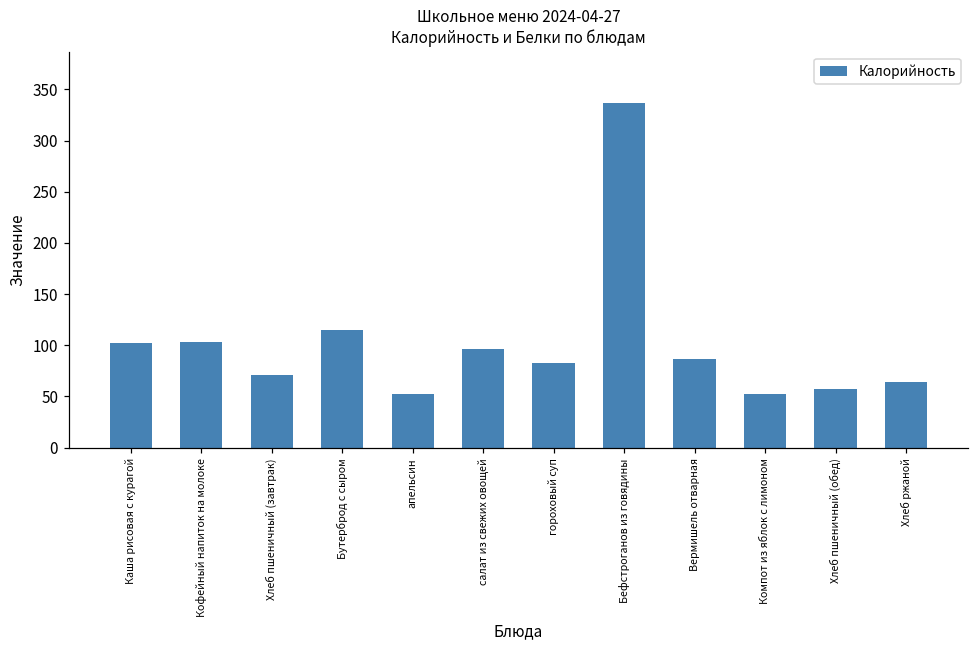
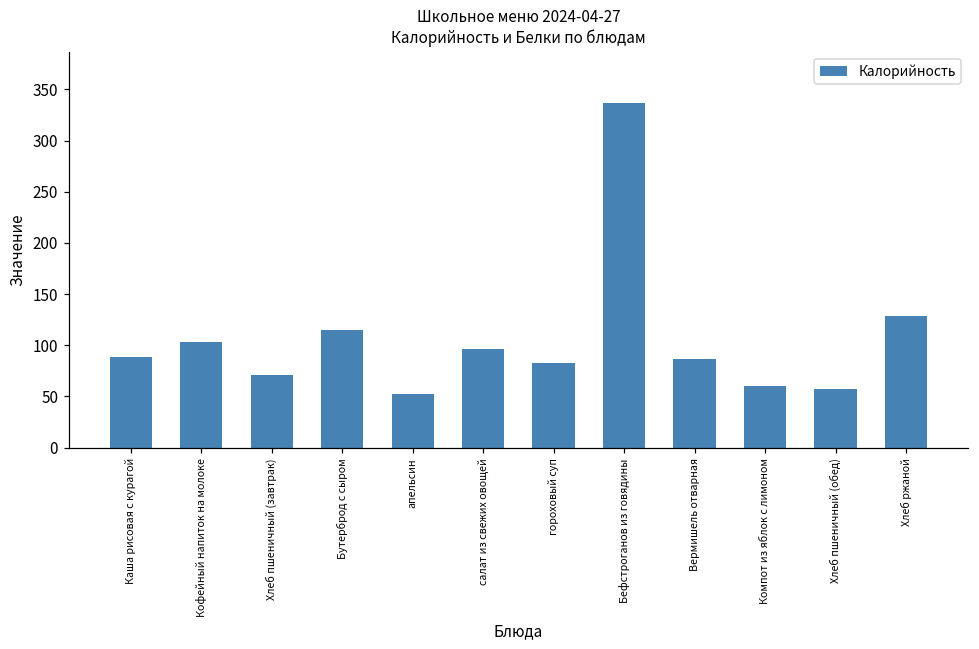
Каша рисовая с курагой: 100 -> 90
Компот из яблок с лимоном: 50 -> 60
Хлеб ржаной: 60 -> 130
